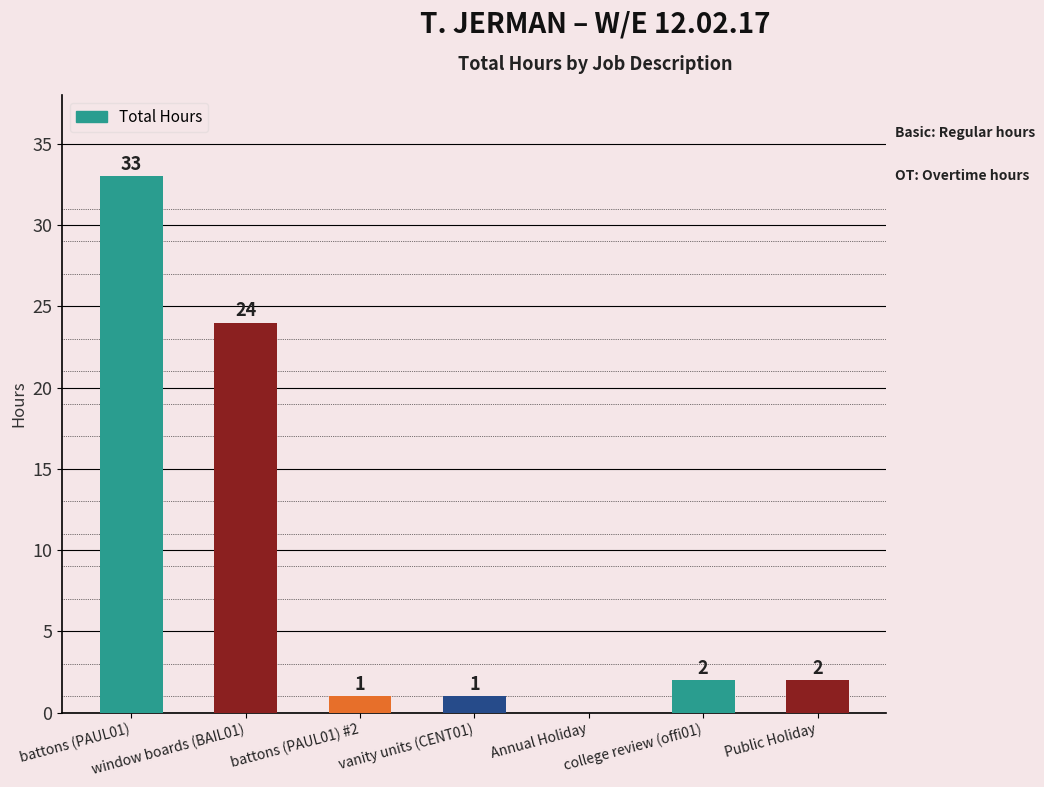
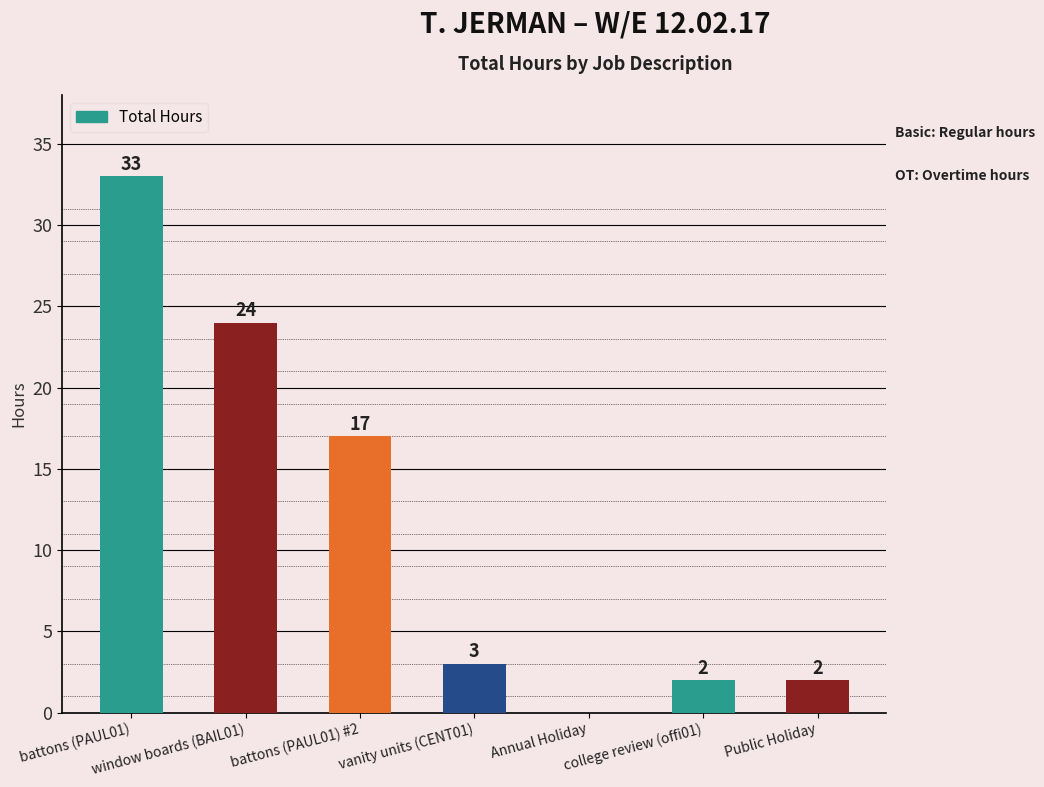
battons (PAUL01) #2: 1 -> 17
vanity units (CENT01): 1 -> 3
